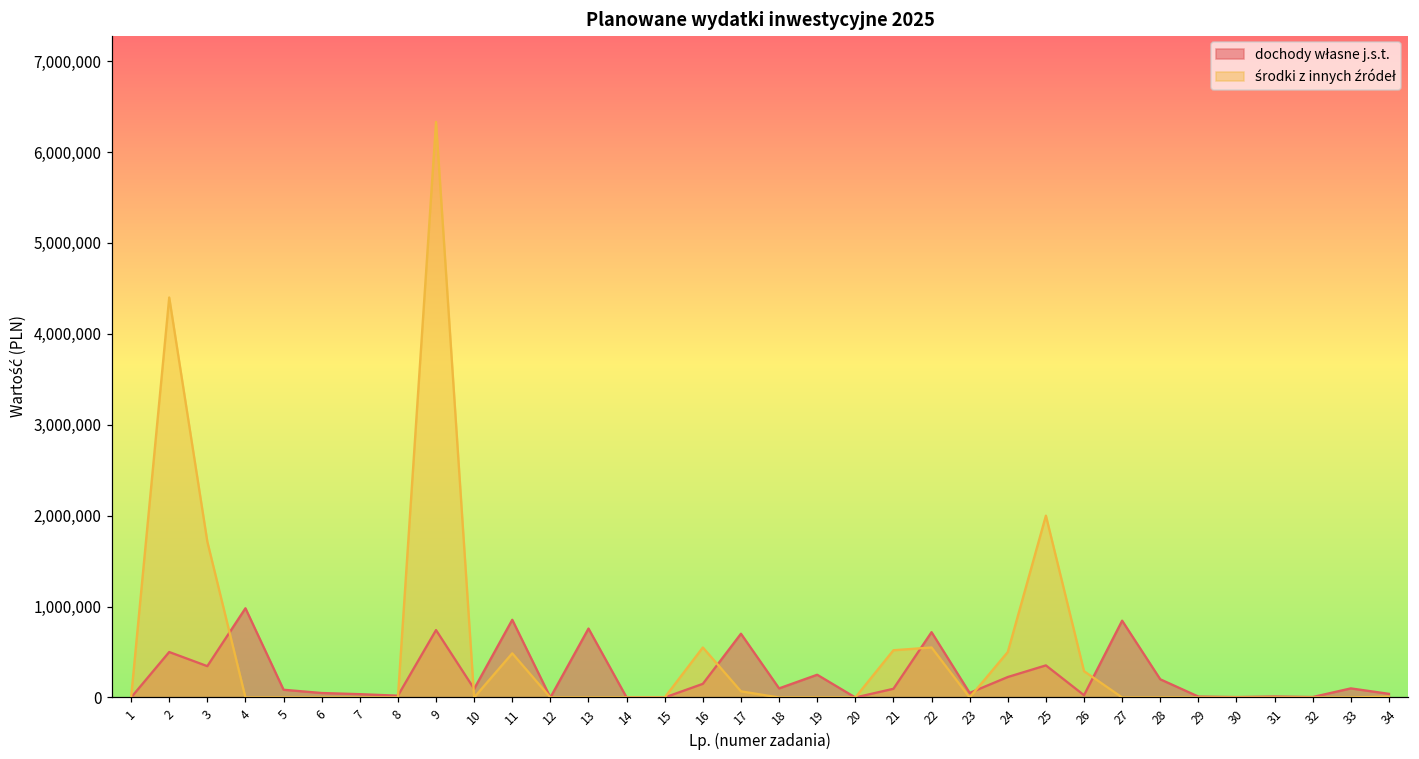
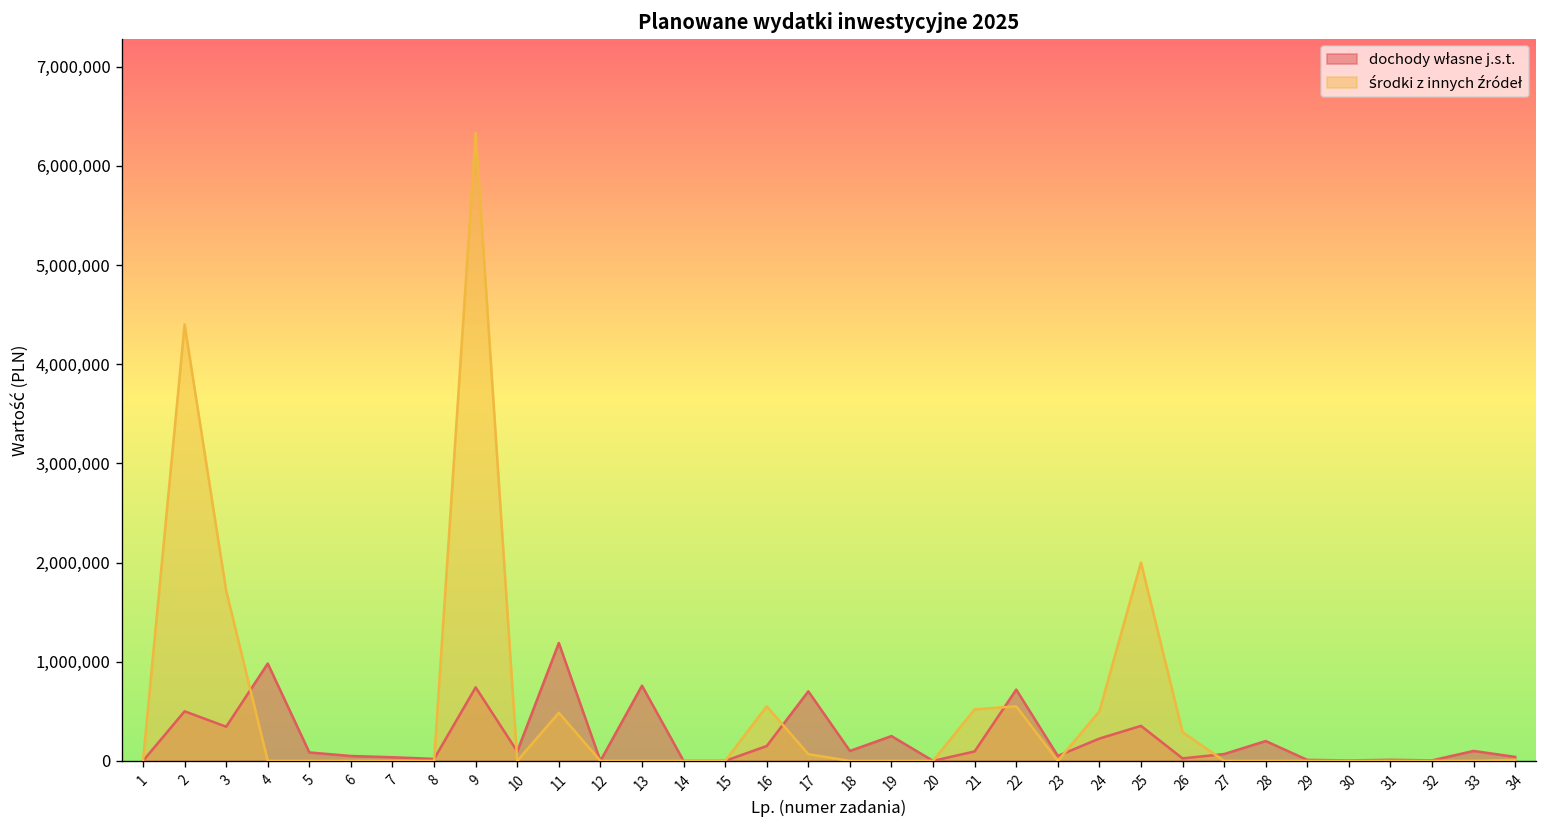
dochody własne j.s.t., 11: 900,000 -> 1,200,000
dochody własne j.s.t., 27: 800,000 -> 100,000
